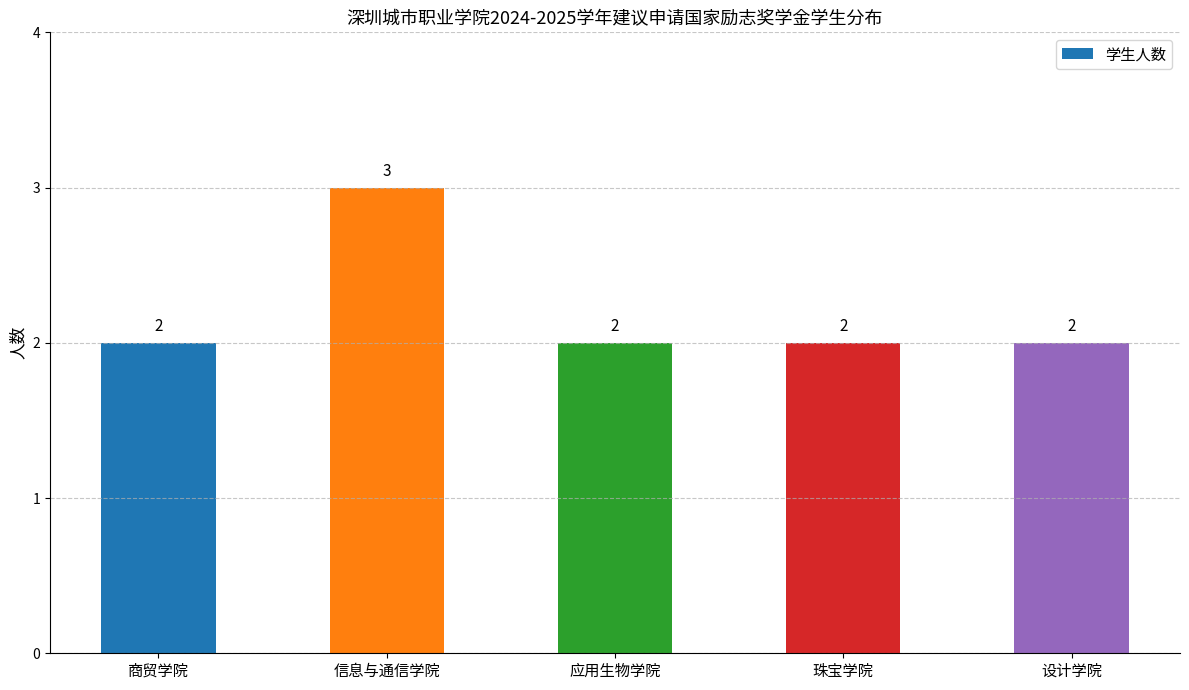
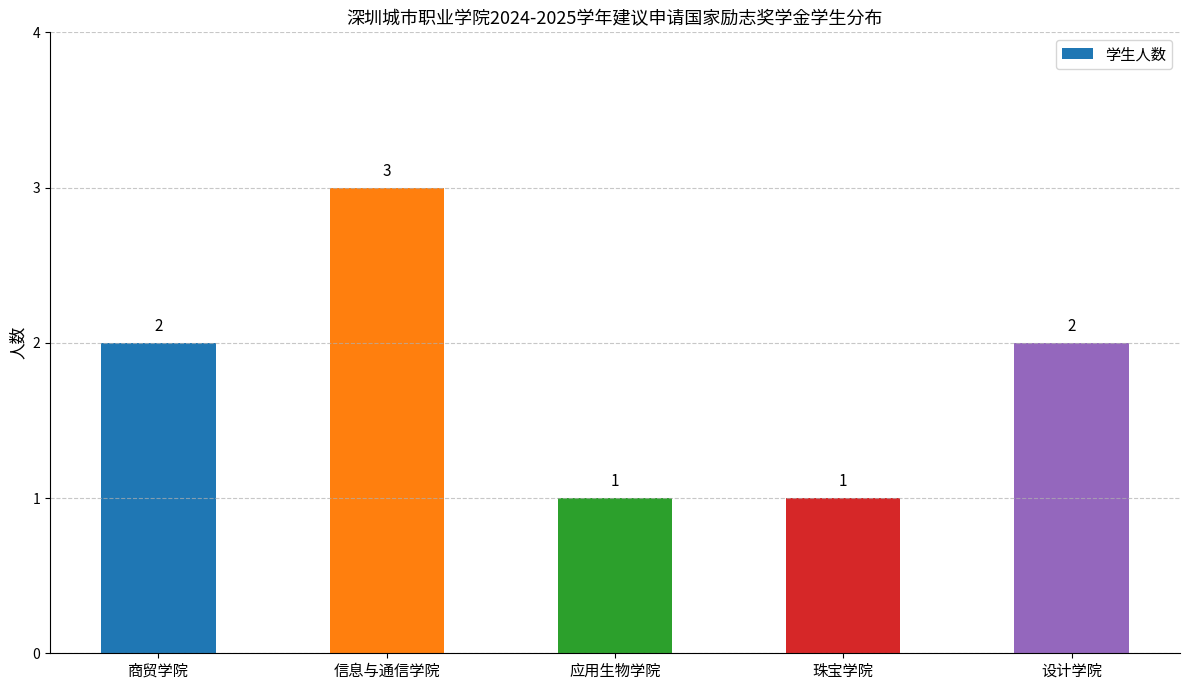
应用生物学院: 2 -> 1
珠宝学院: 2 -> 1
